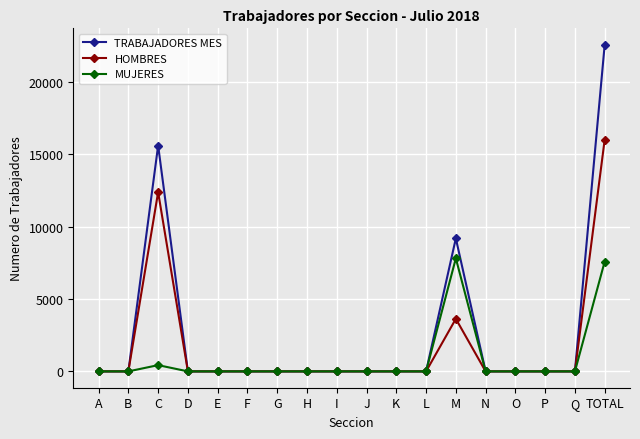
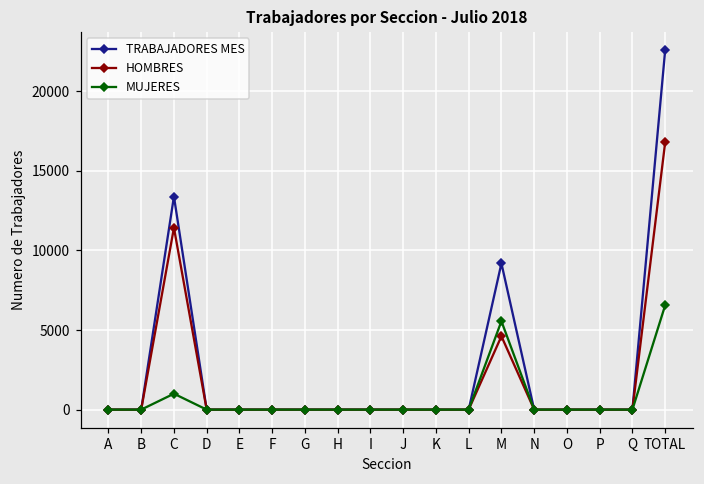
TRABAJADORES MES, C: 15600 -> 13400
HOMBRES, C: 12400 -> 11400
MUJERES, C: 400 -> 1000
HOMBRES, M: 3600 -> 4600
MUJERES, M: 7800 -> 5600
HOMBRES, TOTAL: 16000 -> 16800
MUJERES, TOTAL: 7600 -> 6600
